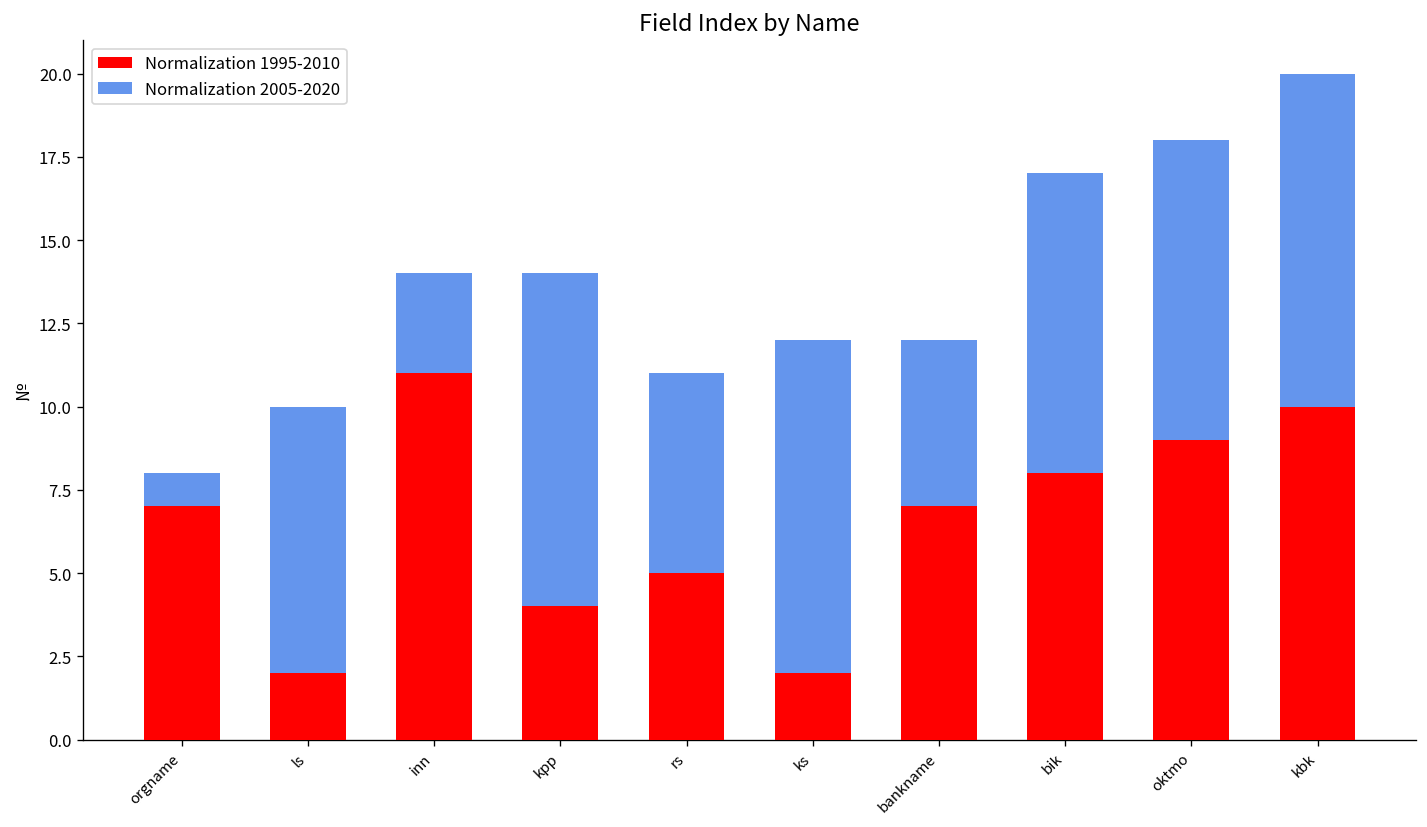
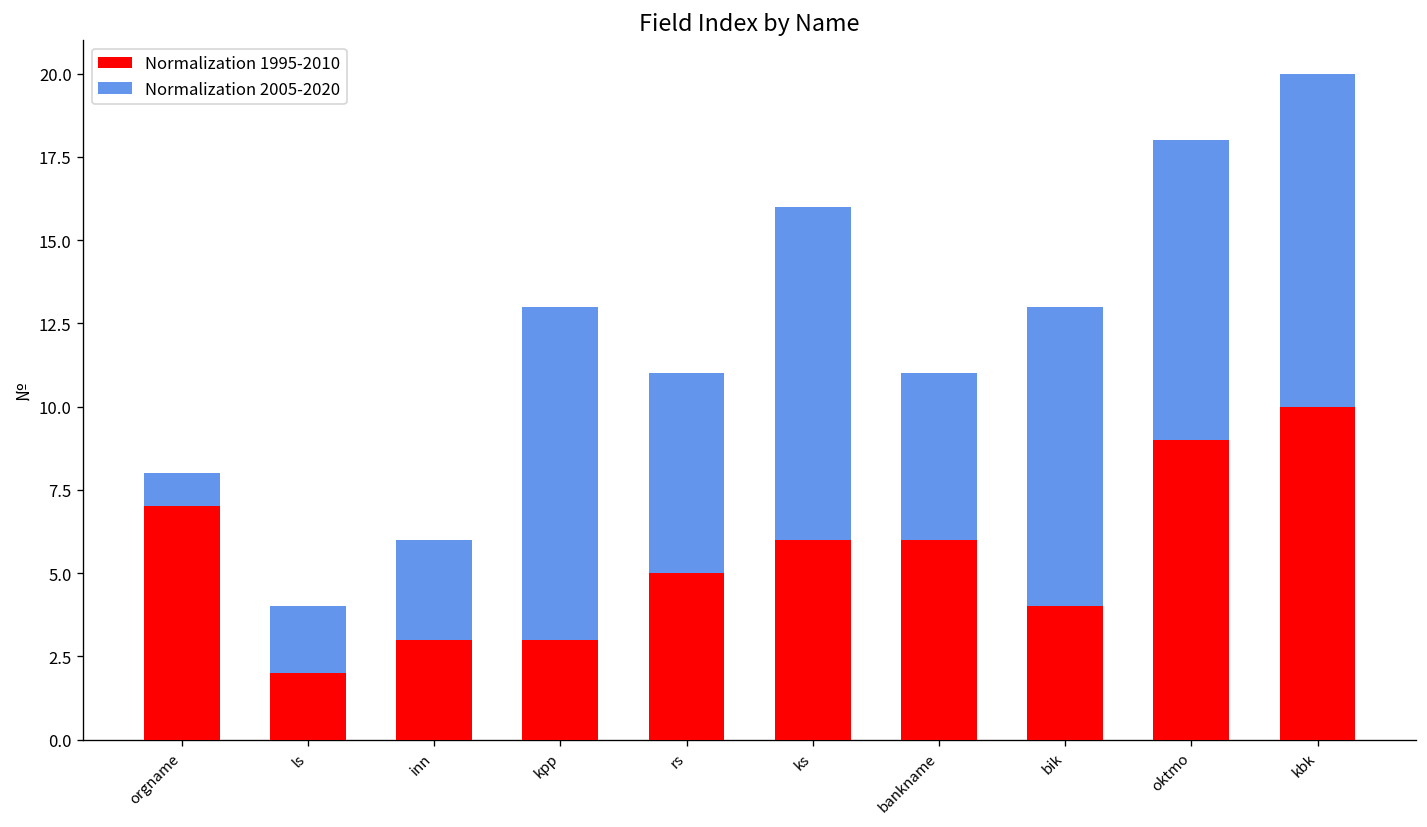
Normalization 2005-2020, ls: 8 -> 2
Normalization 1995-2010, inn: 11 -> 3
Normalization 1995-2010, kpp: 4 -> 3
Normalization 1995-2010, ks: 2 -> 6
Normalization 1995-2010, bankname: 7 -> 6
Normalization 1995-2010, bik: 8 -> 4
